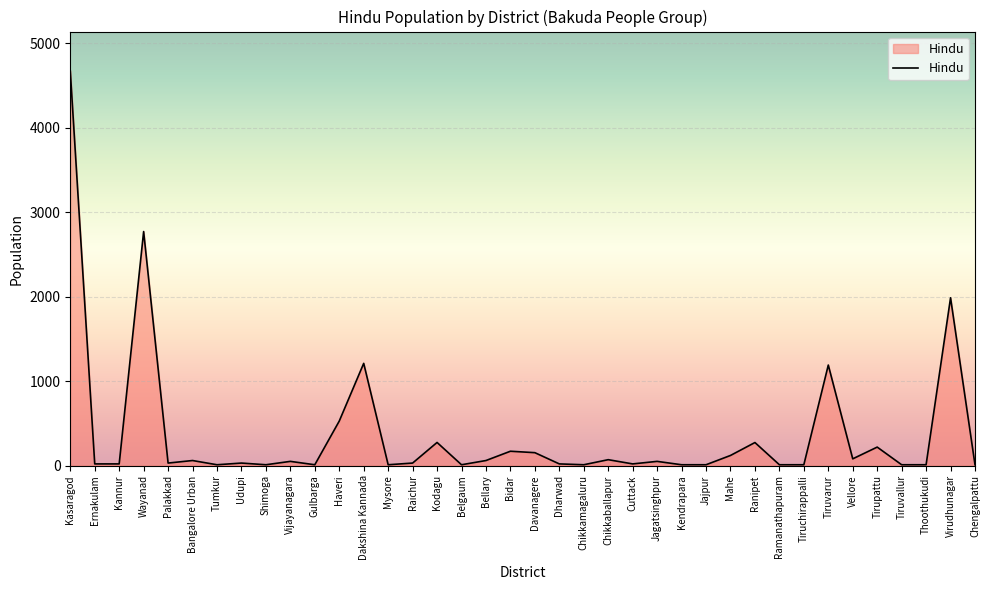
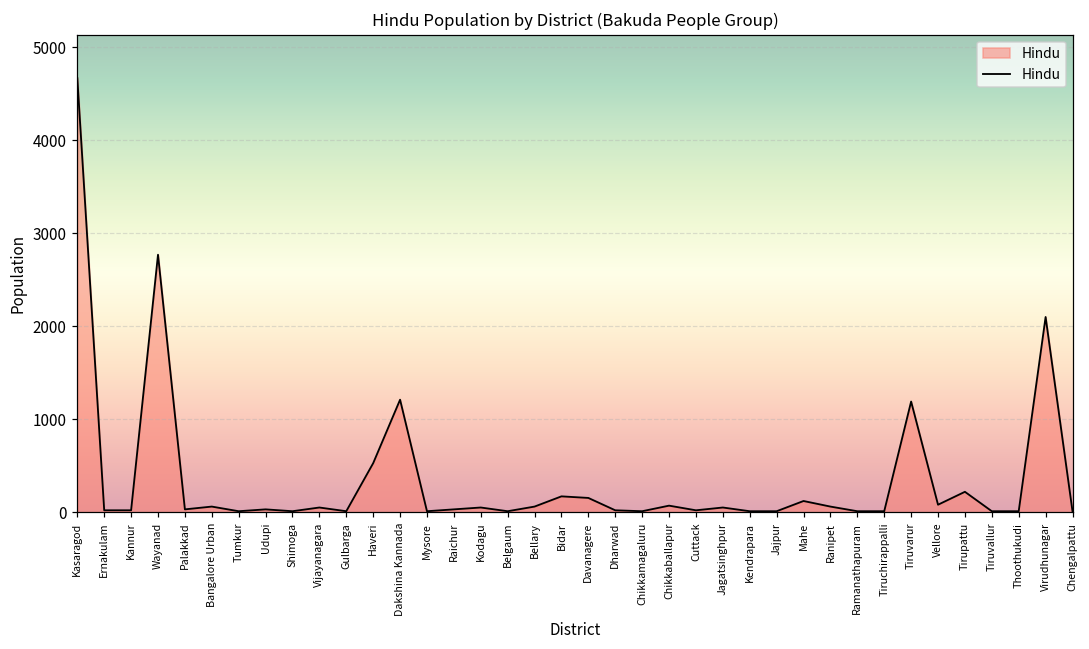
Kodagu: 300 -> 100
Ranipet: 300 -> 100
Virudhunagar: 2000 -> 2100
